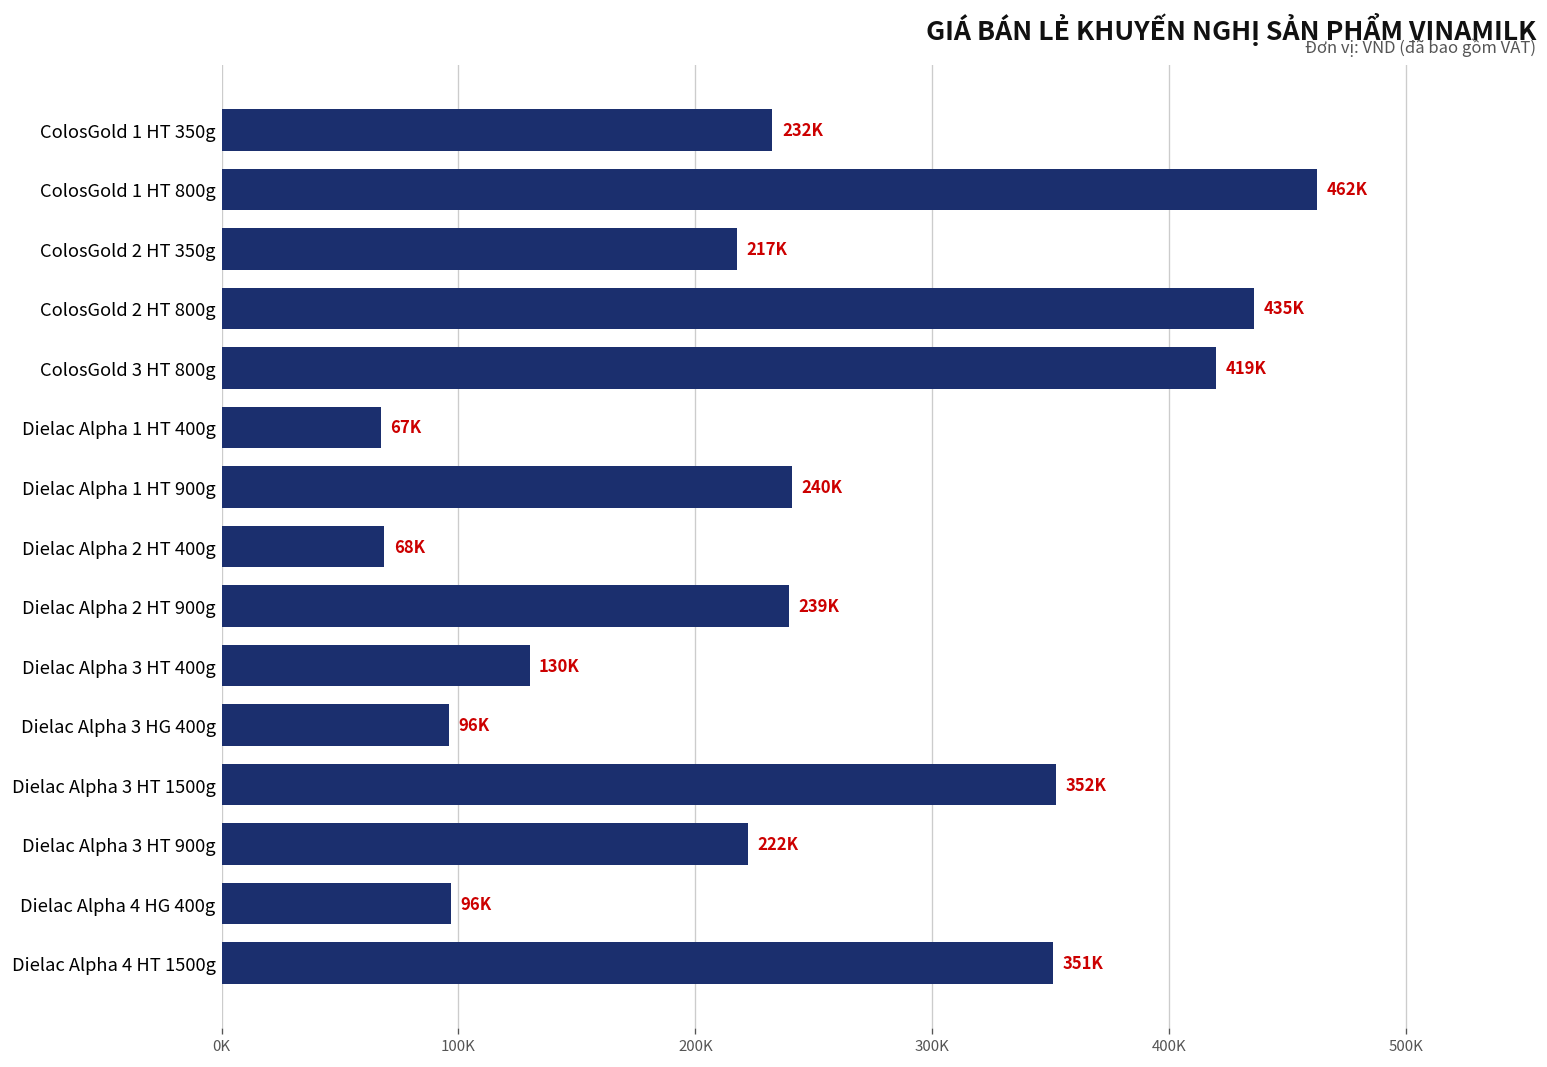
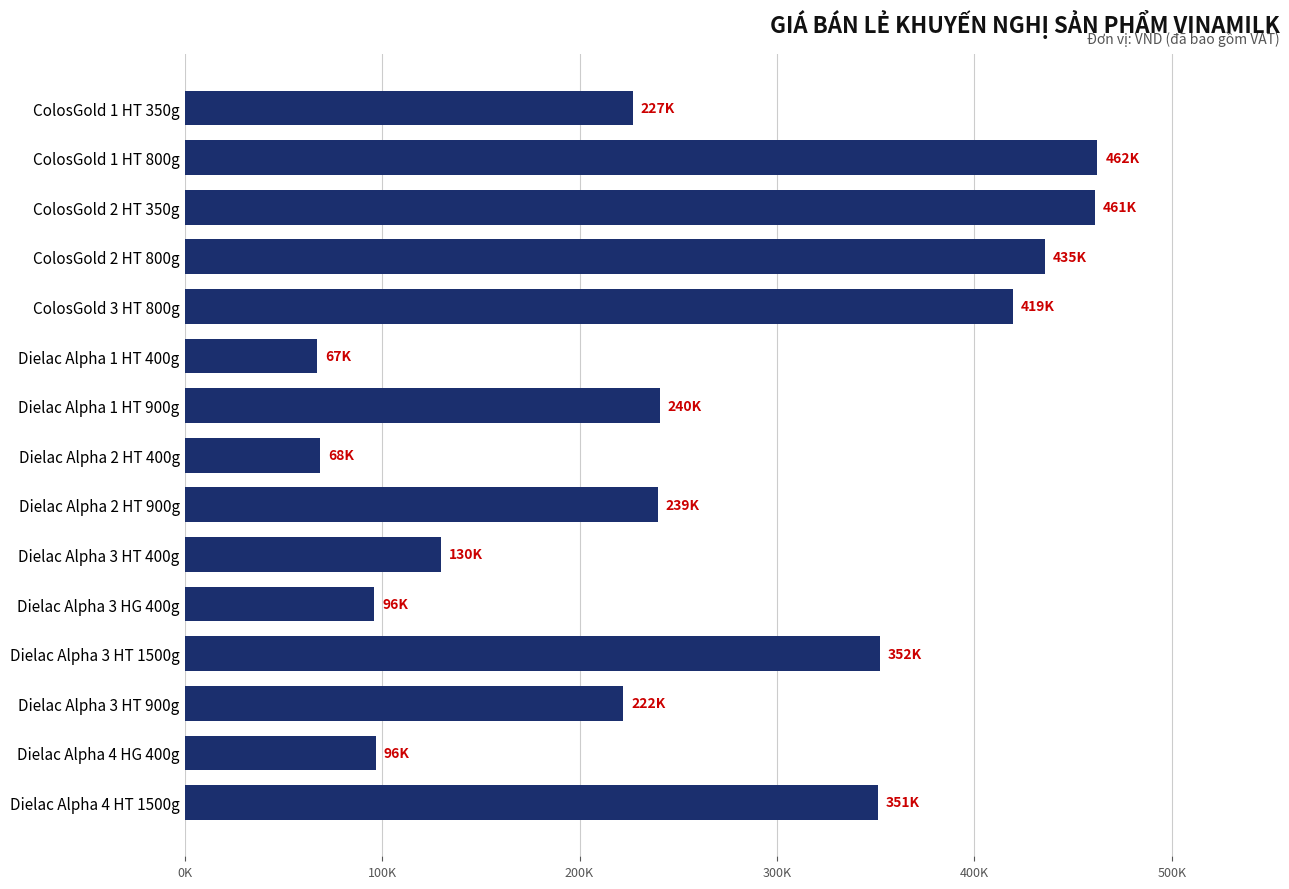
ColosGold 1 HT 350g: 232K -> 227K
ColosGold 2 HT 350g: 217K -> 461K
